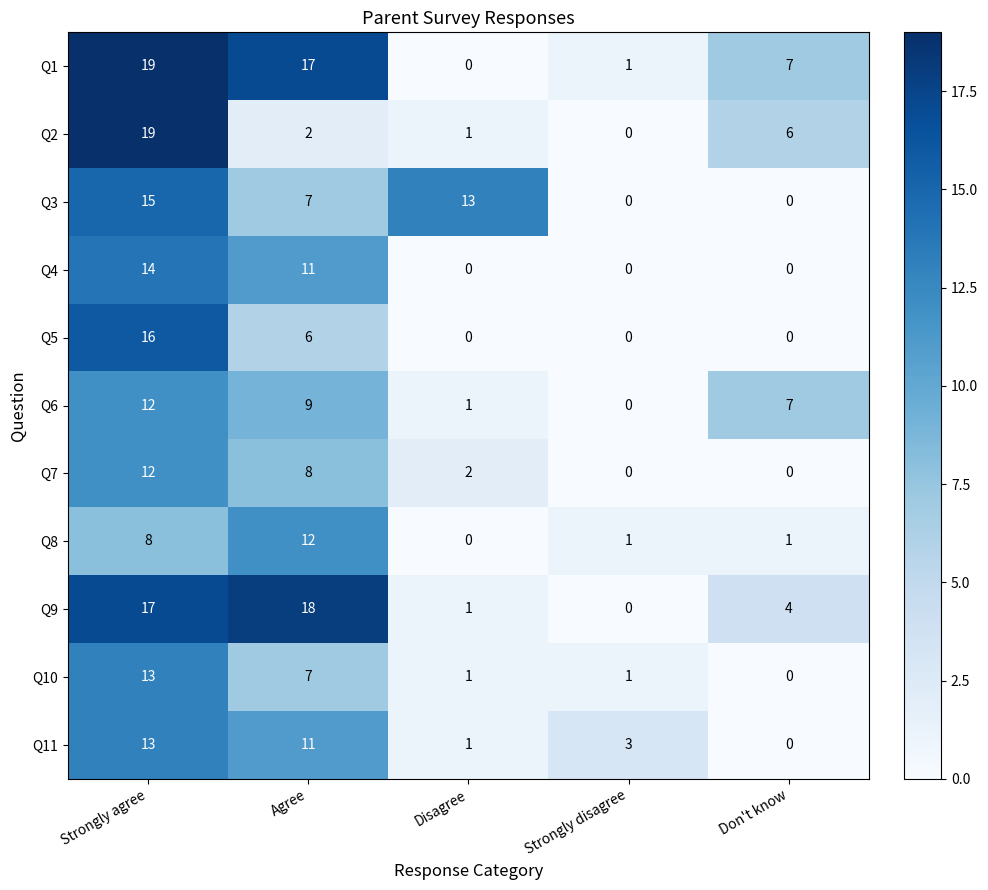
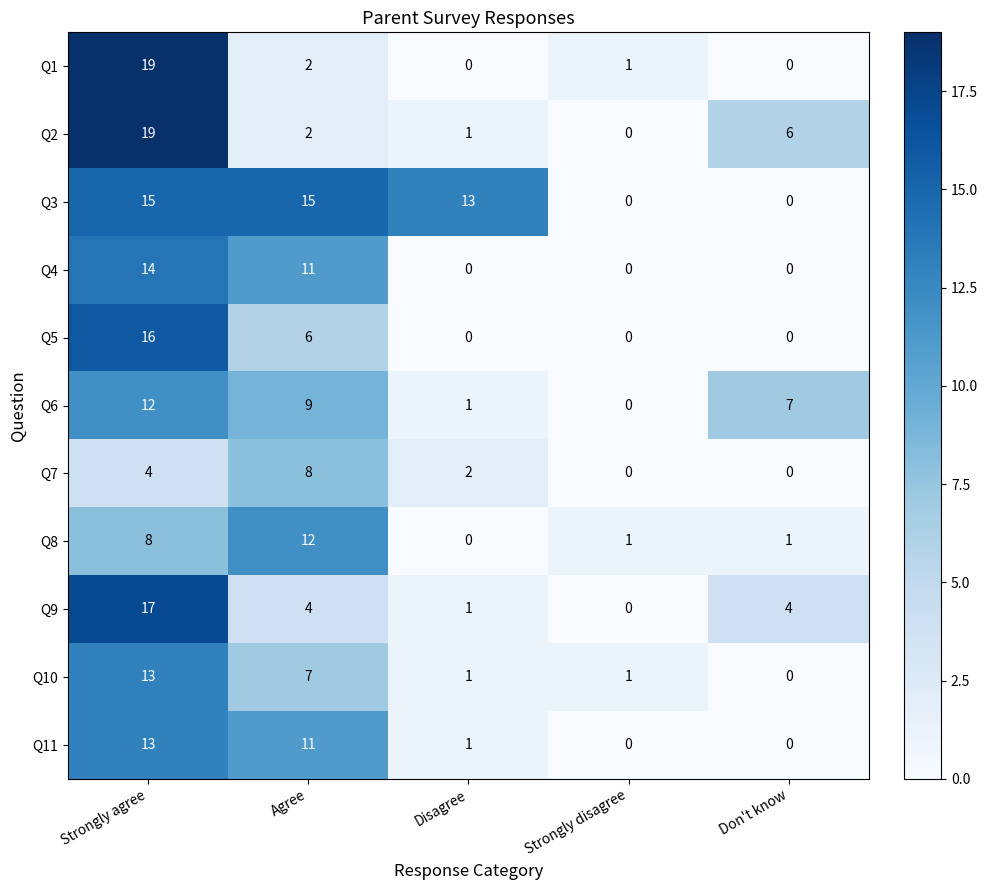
Q1, Agree: 17 -> 2
Q1, Don't know: 7 -> 0
Q3, Agree: 7 -> 15
Q7, Strongly agree: 12 -> 4
Q9, Agree: 18 -> 4
Q11, Strongly disagree: 3 -> 0
